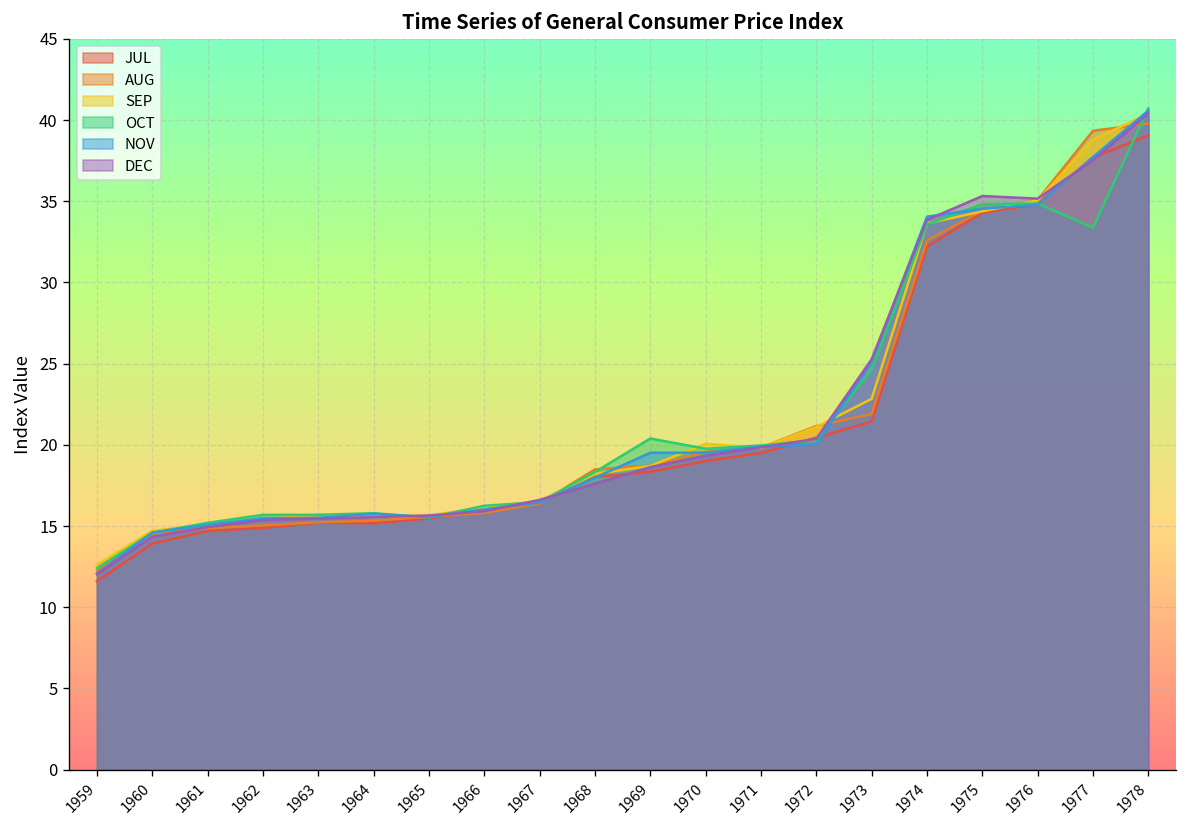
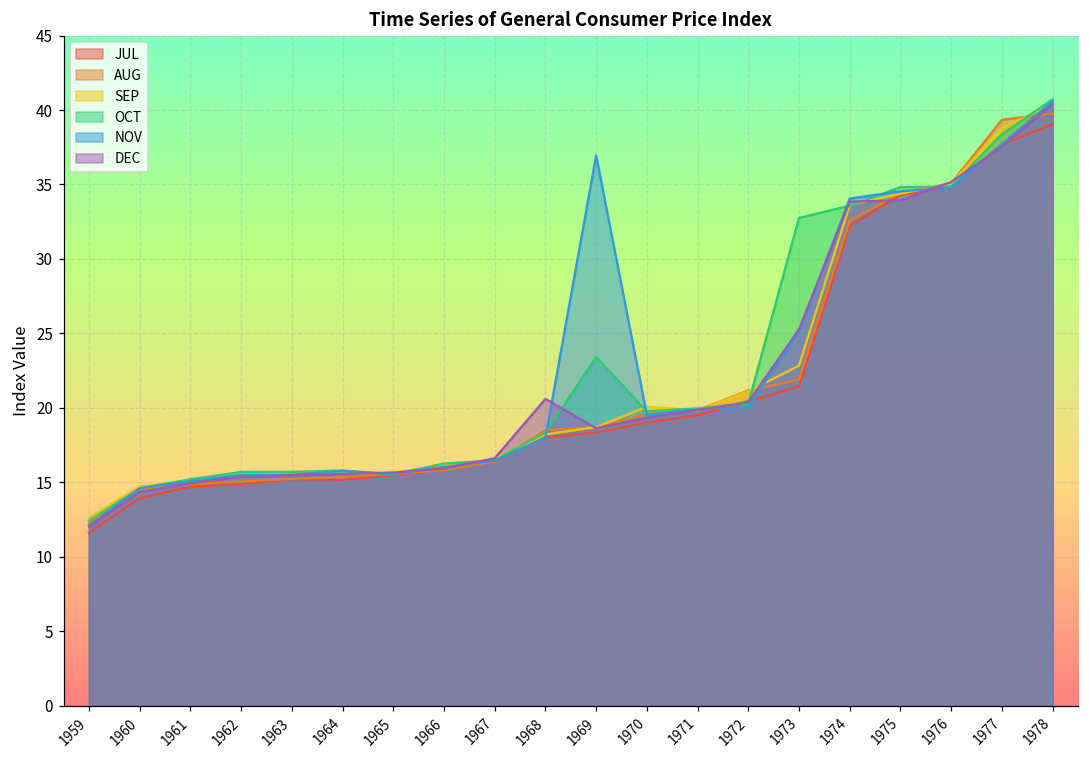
DEC, 1968: 17.6 -> 20.6
OCT, 1969: 20.4 -> 23.4
NOV, 1969: 19.5 -> 36.9
OCT, 1973: 24.6 -> 32.8
DEC, 1975: 35.3 -> 33.9
OCT, 1977: 33.4 -> 38.4
